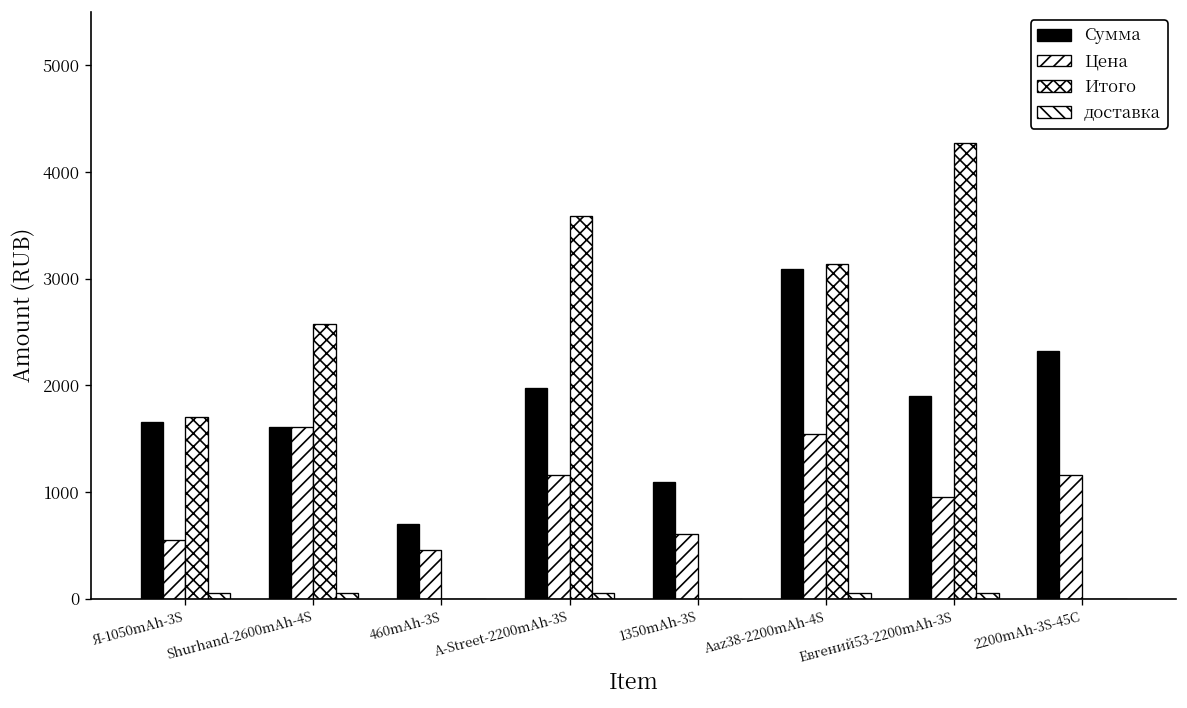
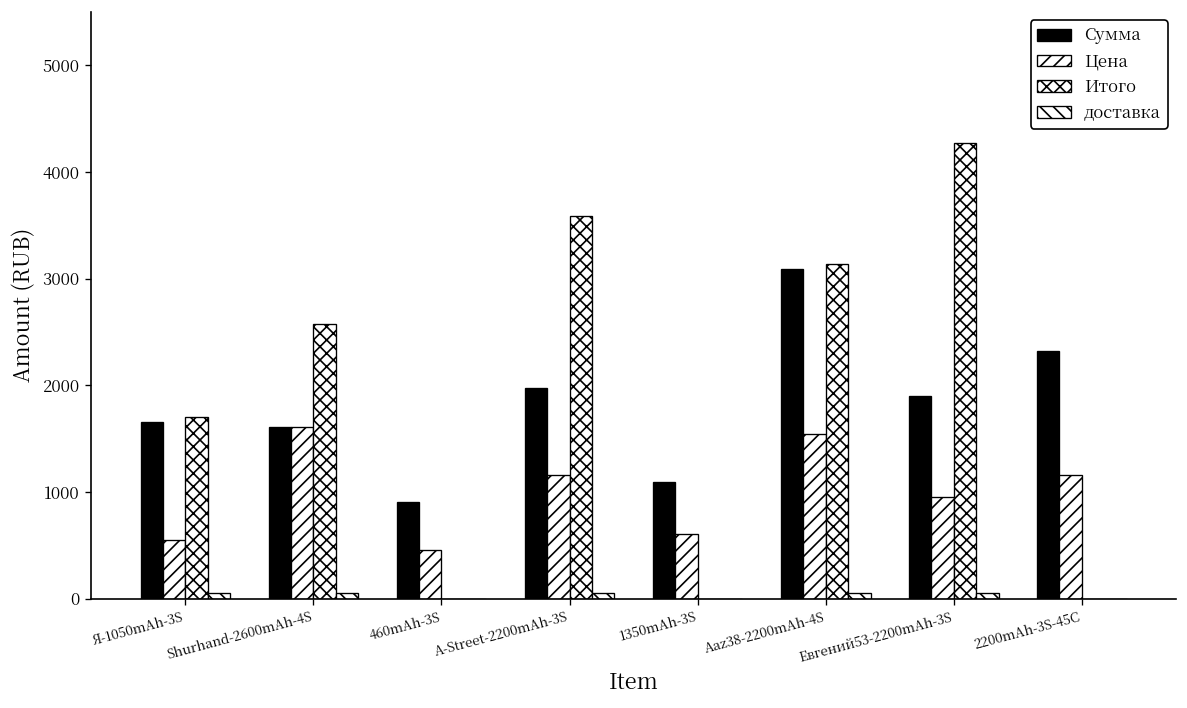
Сумма, 460mAh-3S: 700 -> 900
